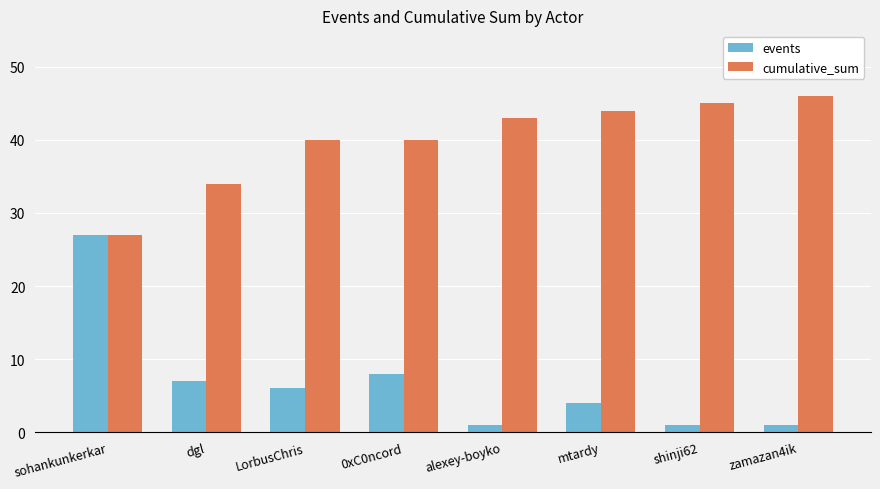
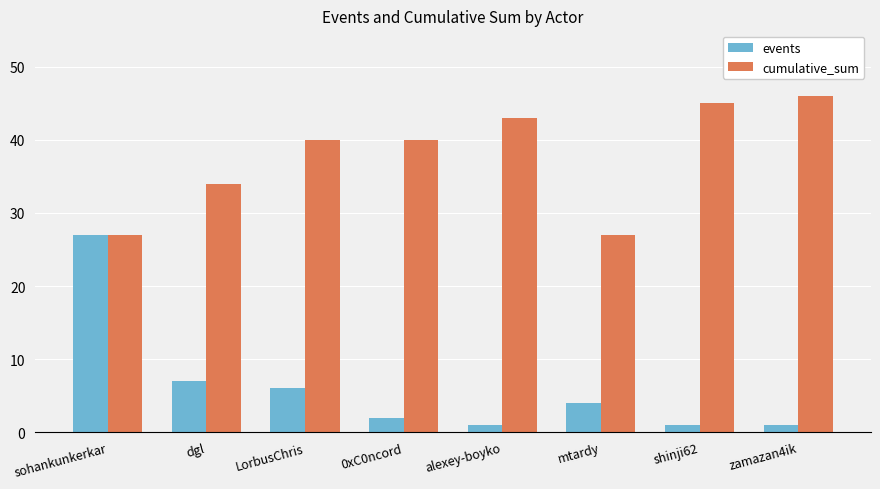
events, 0xC0ncord: 8 -> 2
cumulative_sum, mtardy: 44 -> 27
